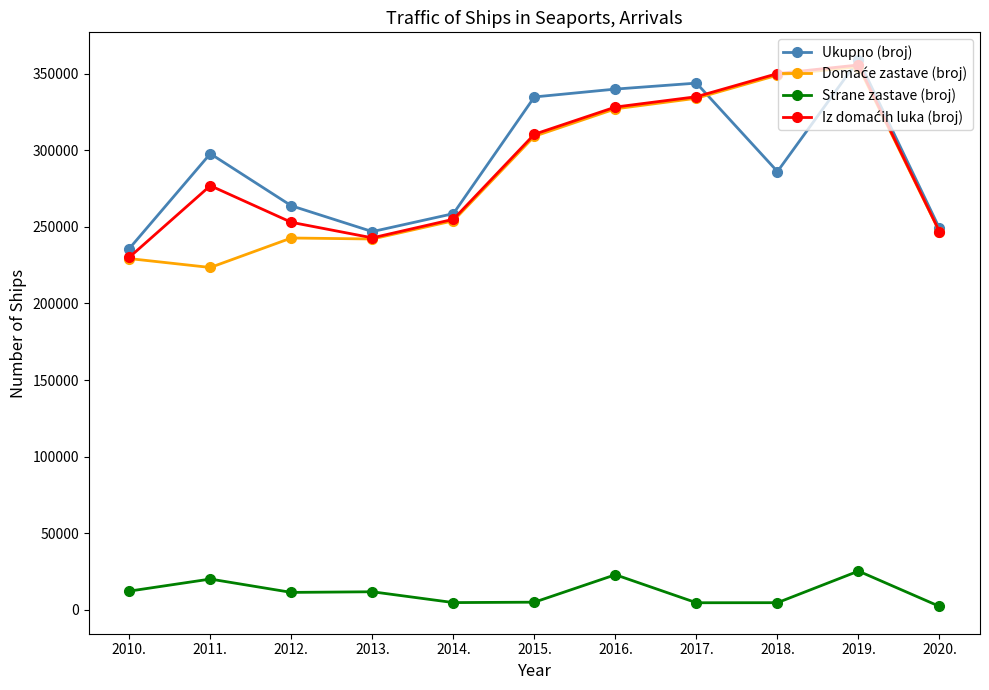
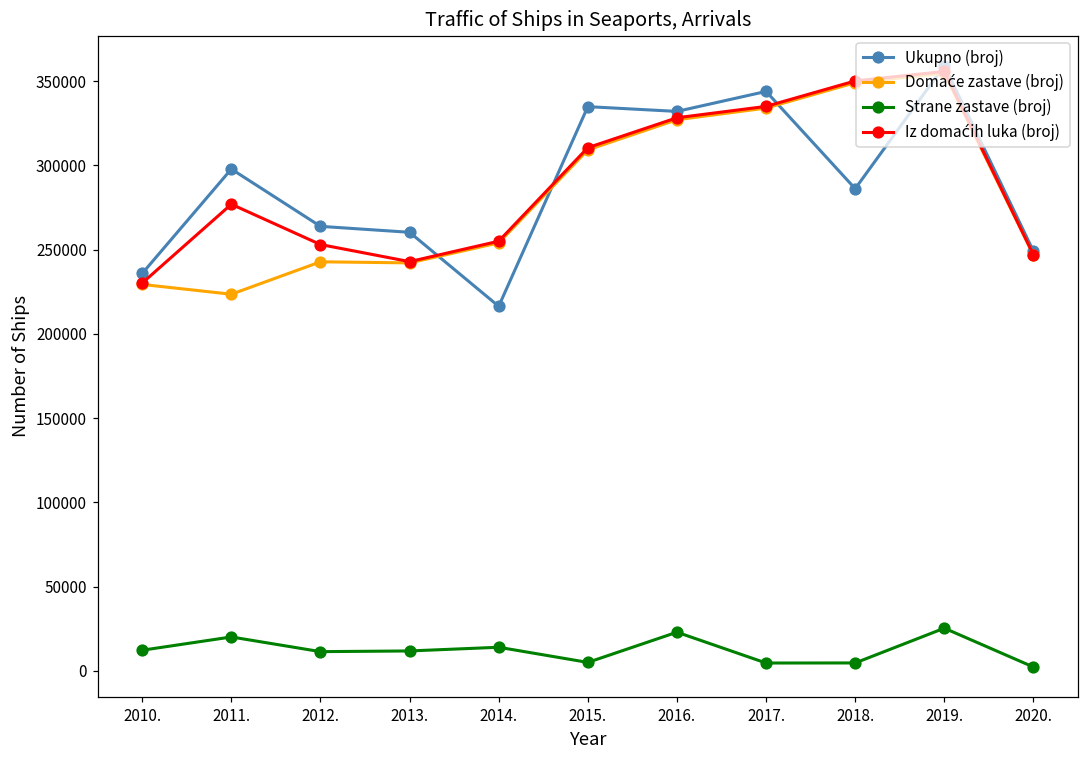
Ukupno (broj), 2013.: 247000 -> 260000
Ukupno (broj), 2014.: 259000 -> 216000
Strane zastave (broj), 2014.: 5000 -> 14000
Ukupno (broj), 2016.: 340000 -> 332000
